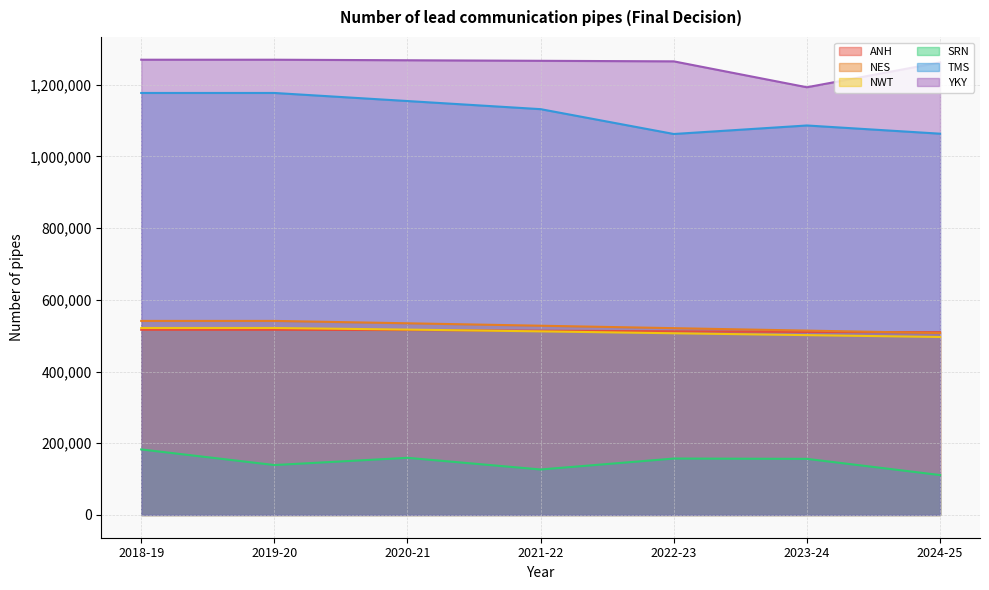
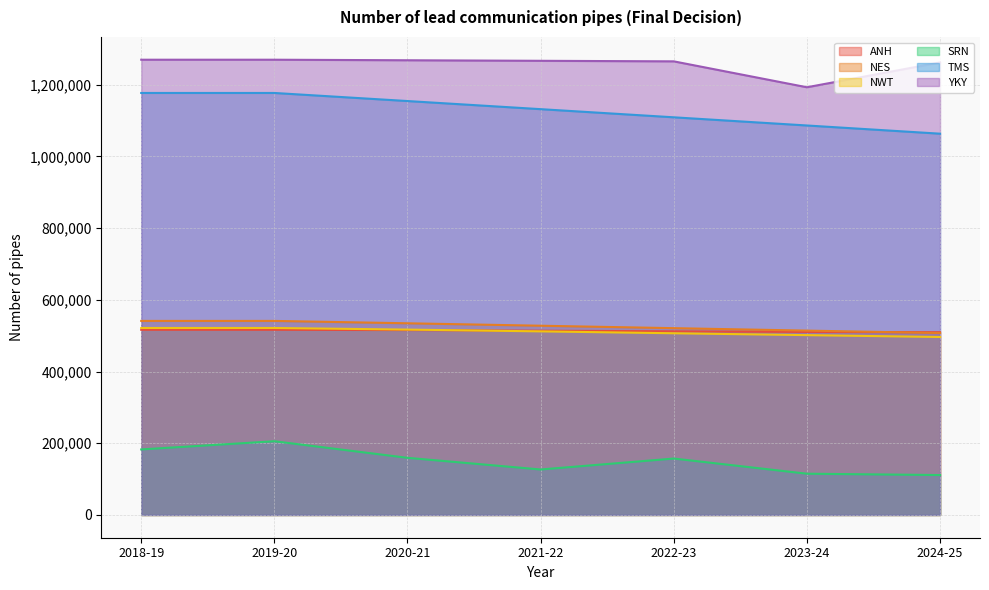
SRN, 2019-20: 140,000 -> 210,000
TMS, 2022-23: 1,060,000 -> 1,110,000
SRN, 2023-24: 160,000 -> 120,000
